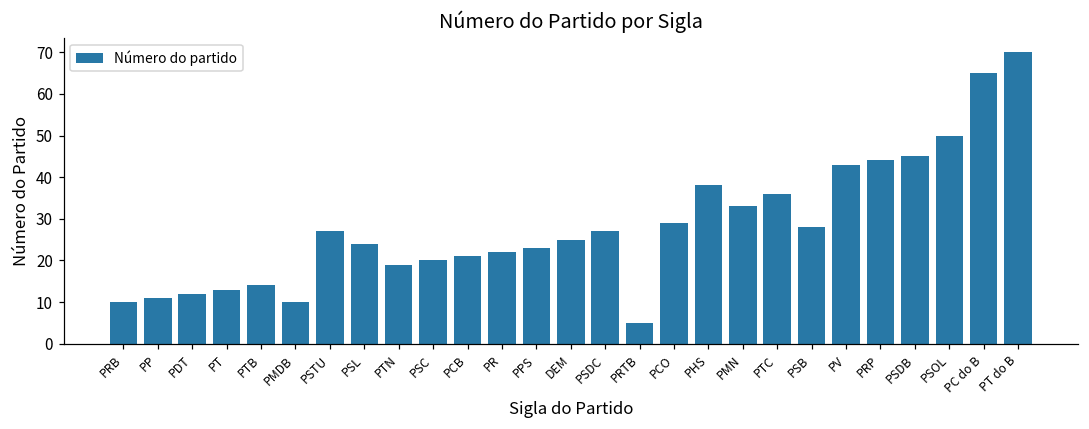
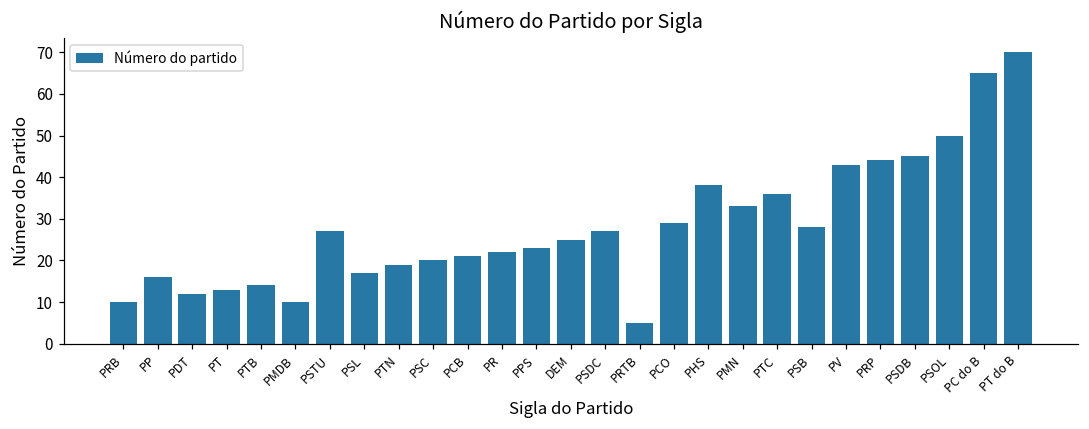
PP: 11 -> 16
PSL: 24 -> 17
